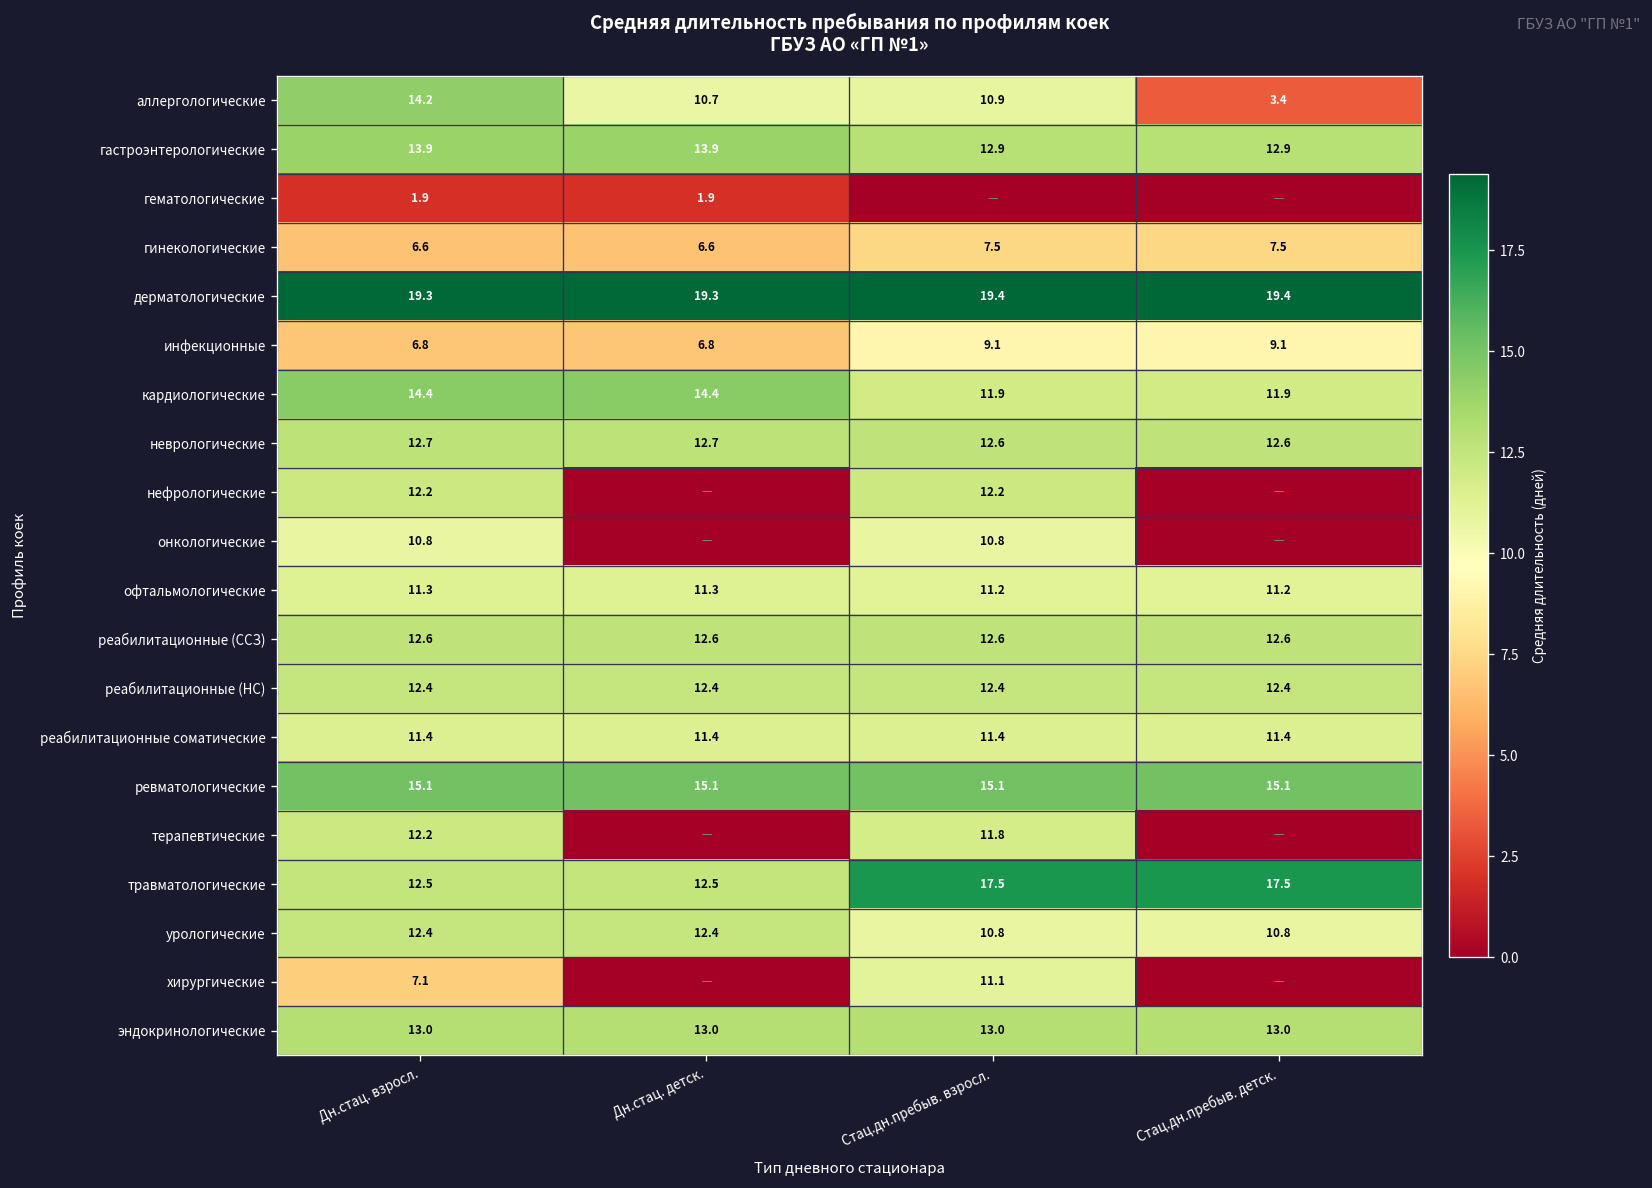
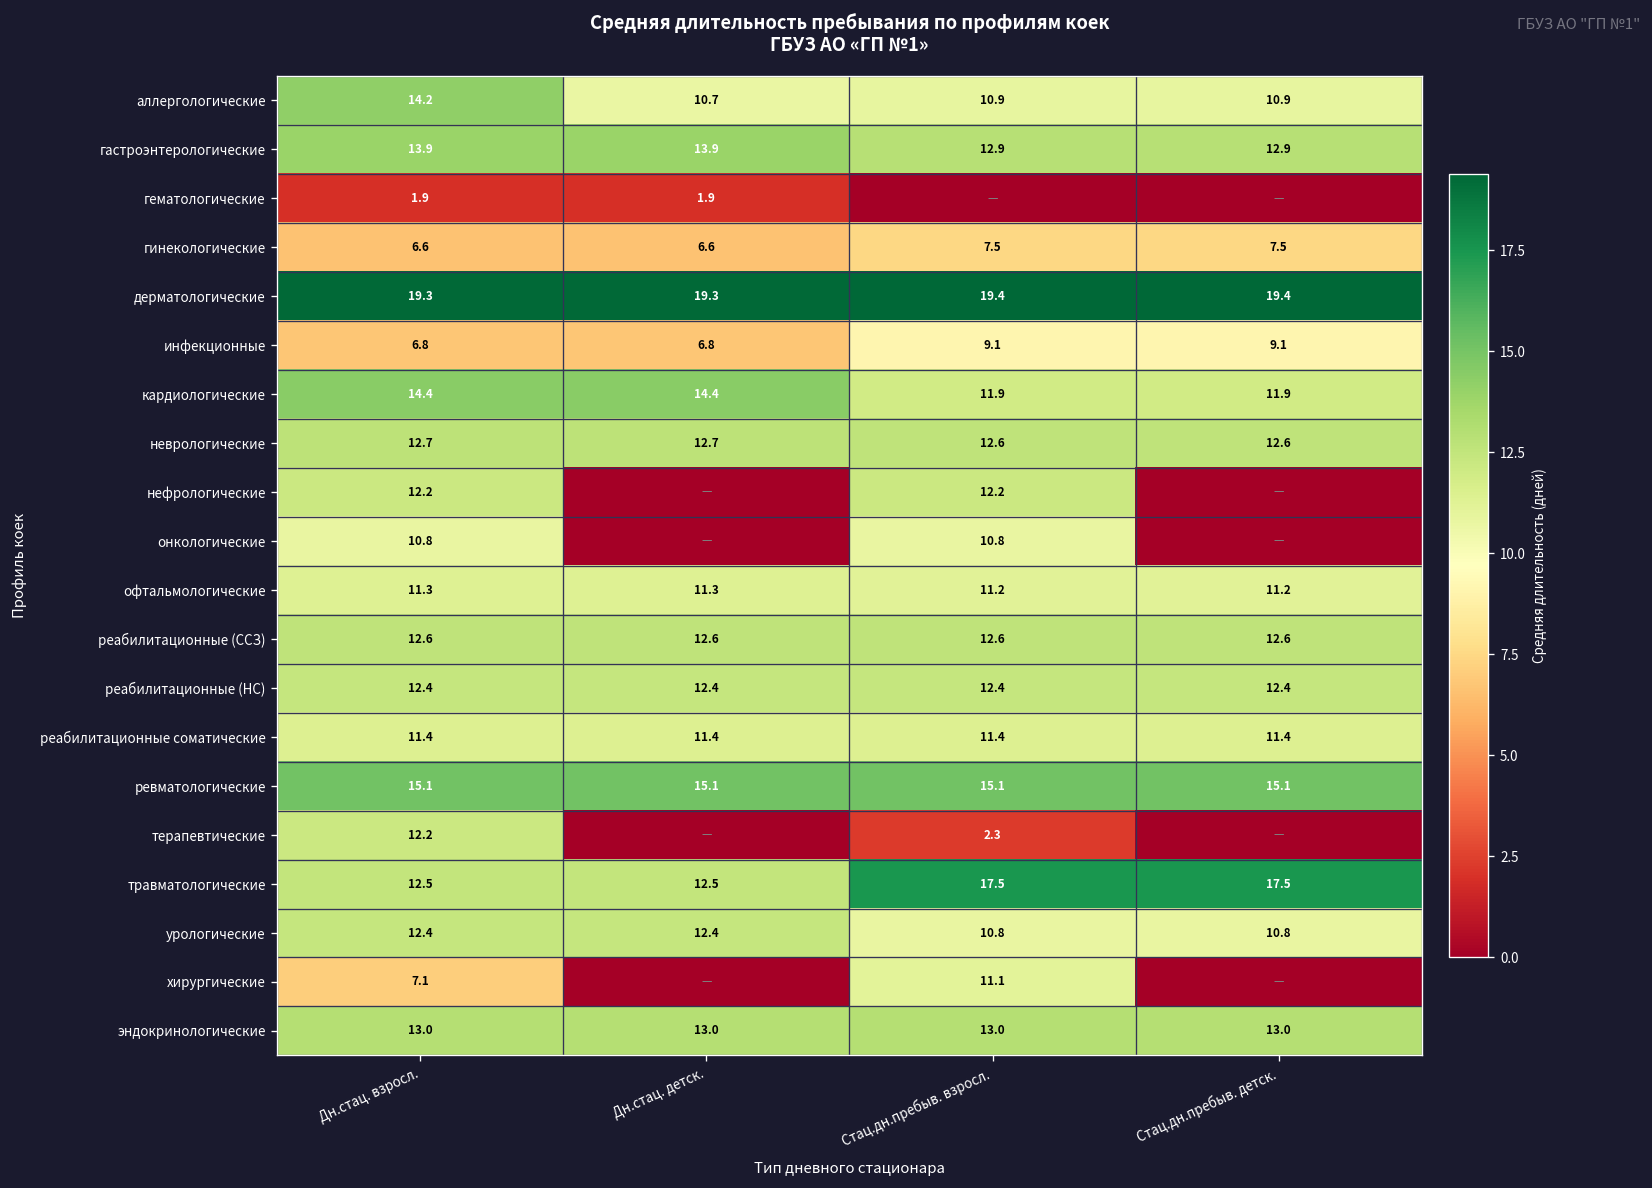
аллергологические, Стац.дн.пребыв. детск.: 3.4 -> 10.9
терапевтические, Стац.дн.пребыв. взросл.: 11.8 -> 2.3
